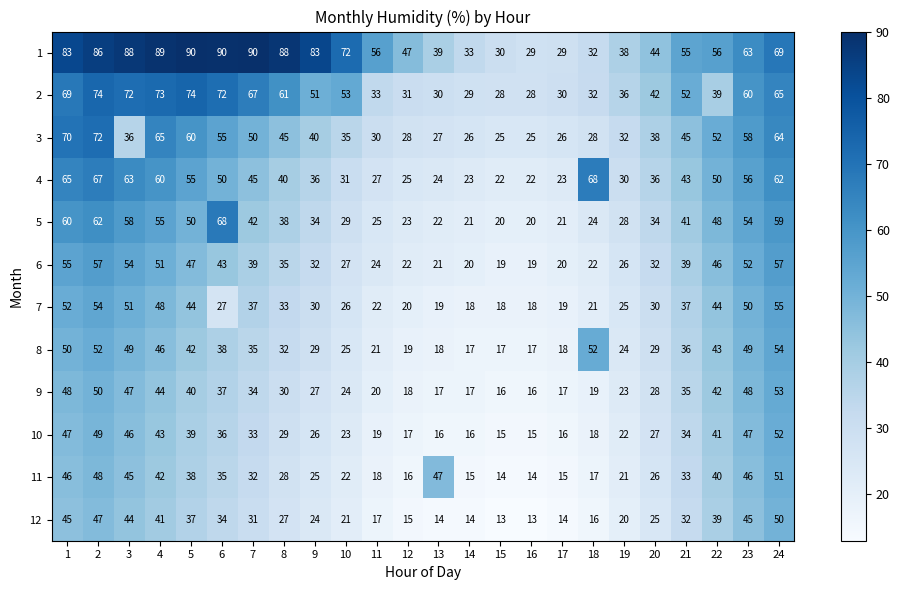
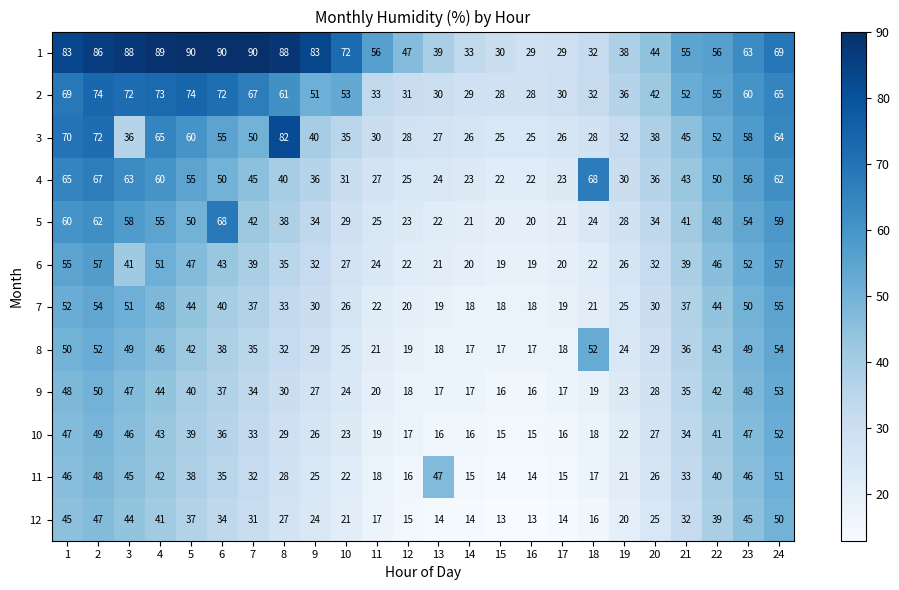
2, 22: 39 -> 55
3, 8: 45 -> 82
6, 3: 54 -> 41
7, 6: 27 -> 40
